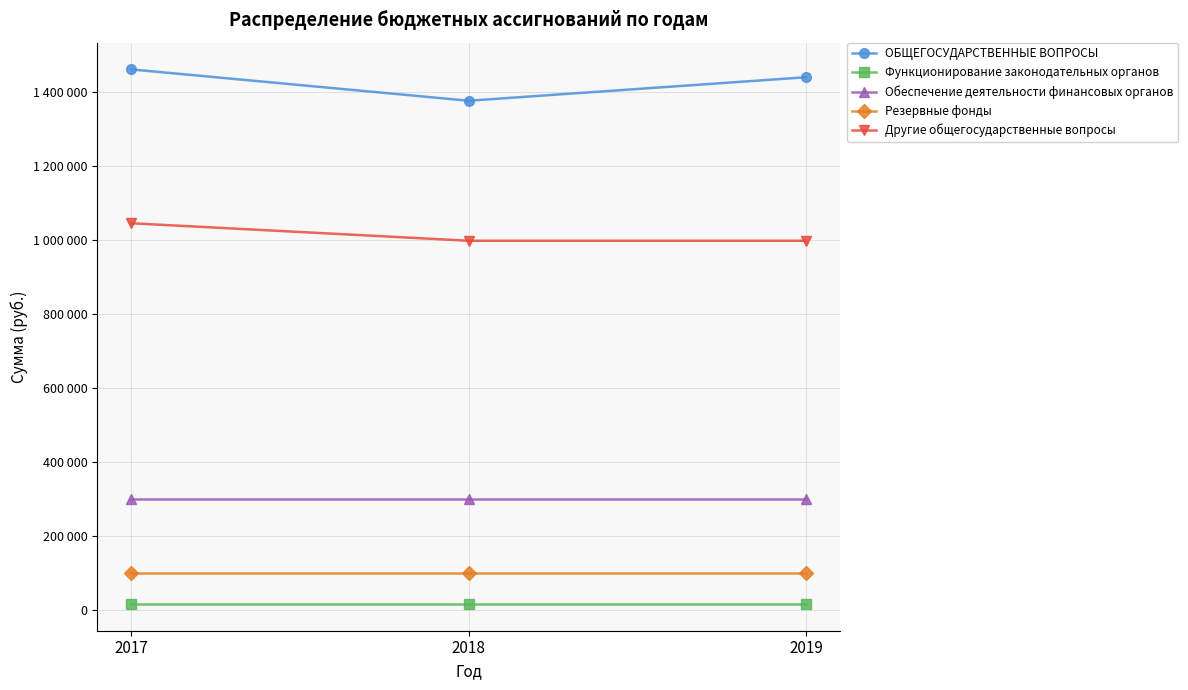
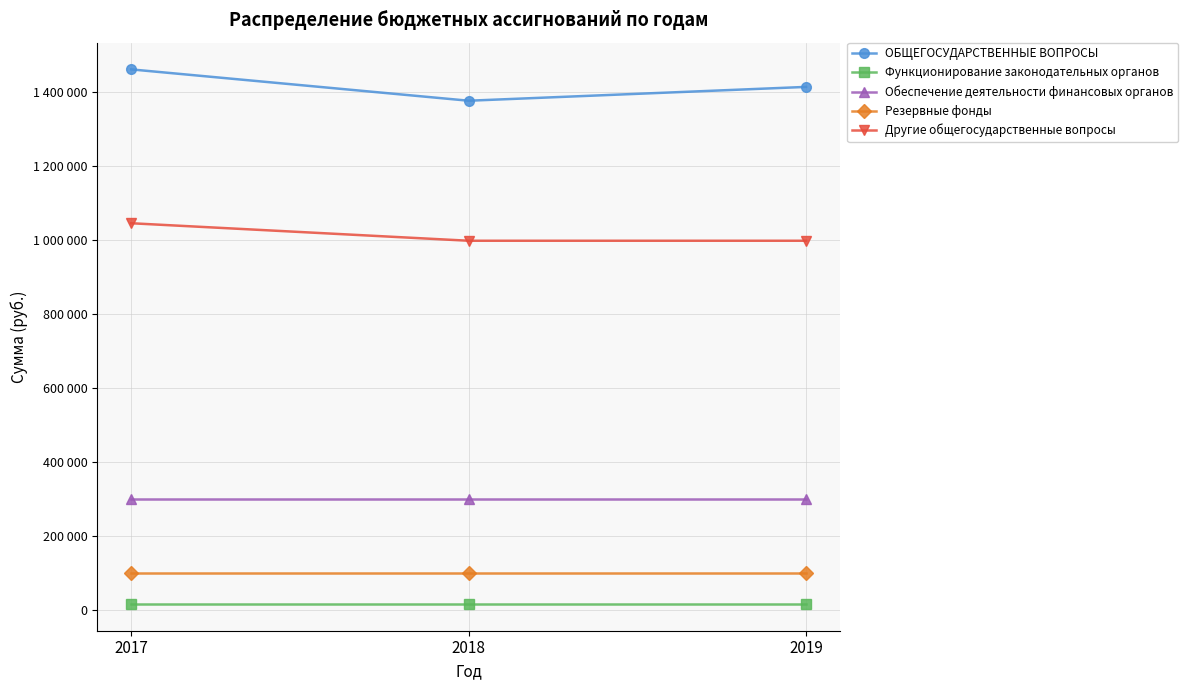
ОБЩЕГОСУДАРСТВЕННЫЕ ВОПРОСЫ, 2019: 1440000 -> 1410000
